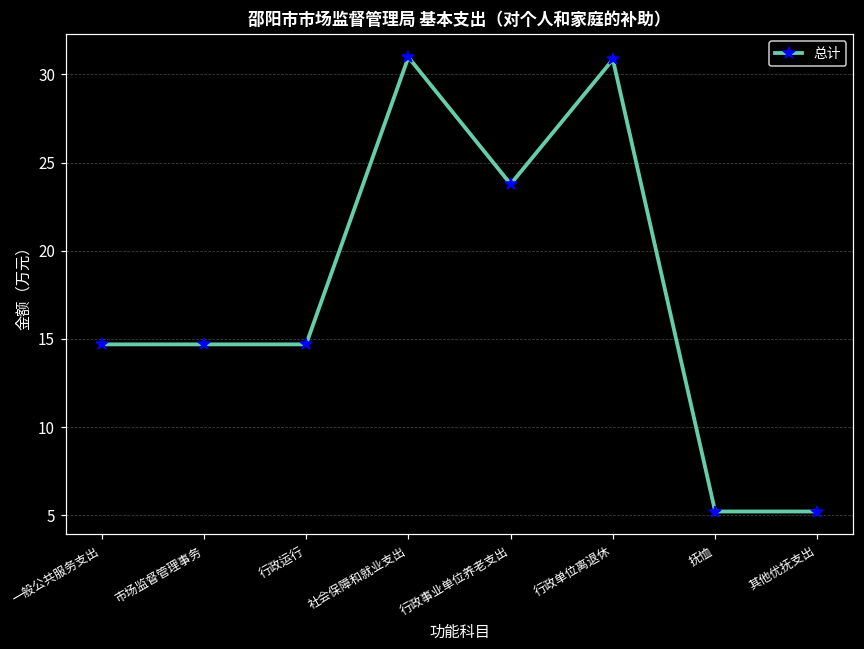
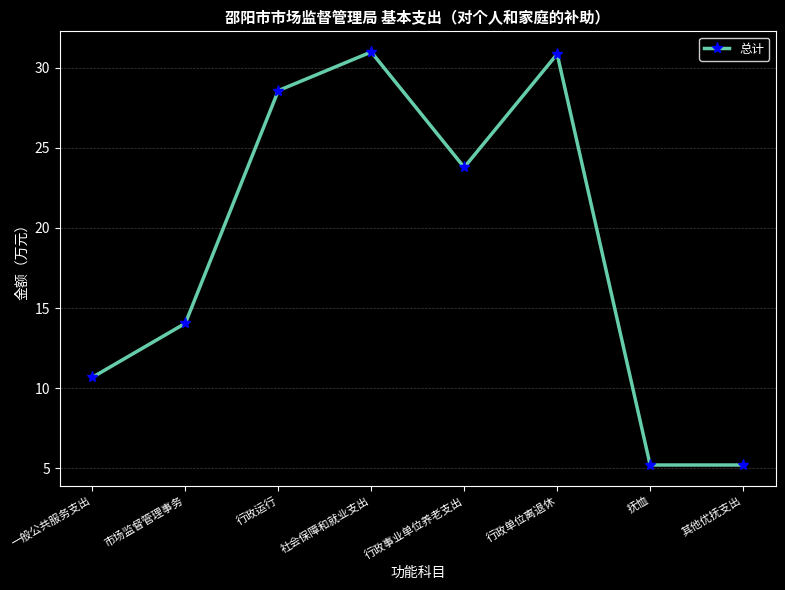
一般公共服务支出: 14.7 -> 10.7
市场监督管理事务: 14.7 -> 14.1
行政运行: 14.7 -> 28.6
